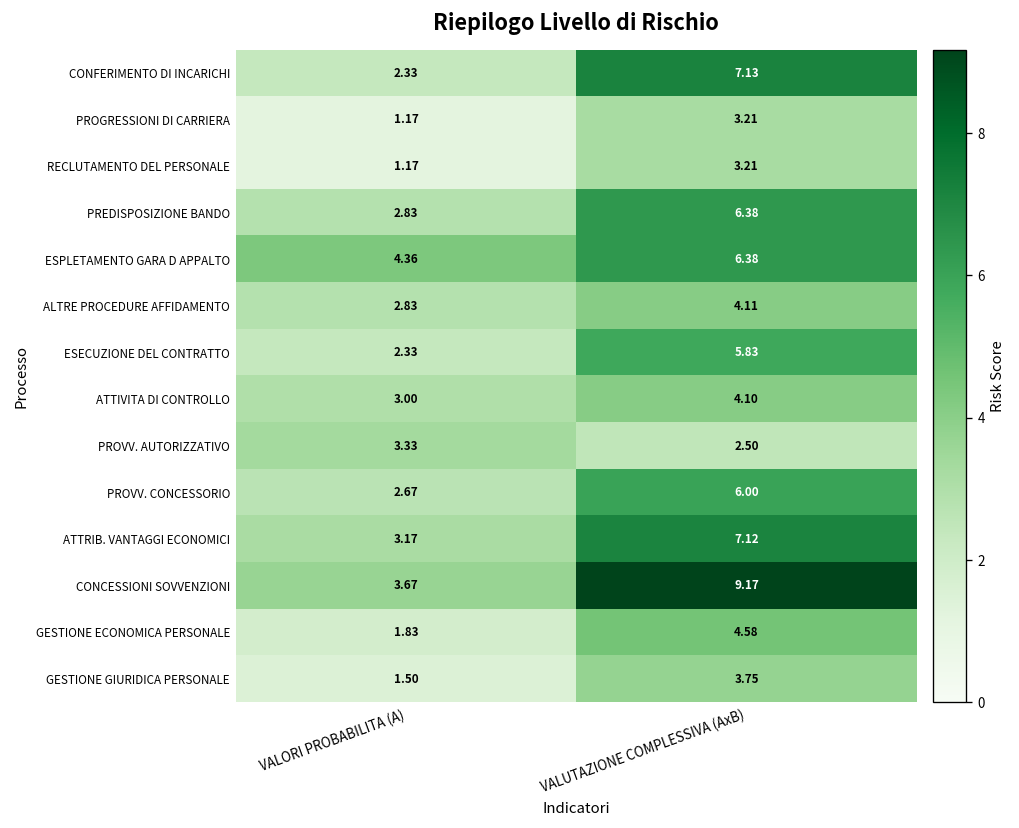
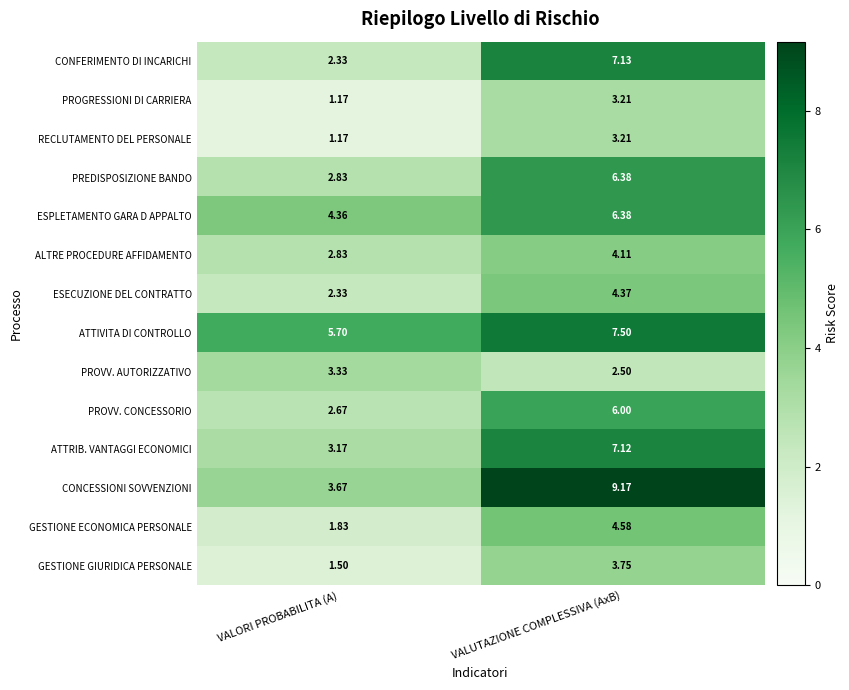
ESECUZIONE DEL CONTRATTO, VALUTAZIONE COMPLESSIVA (AxB): 5.83 -> 4.37
ATTIVITA DI CONTROLLO, VALORI PROBABILITA (A): 3.00 -> 5.70
ATTIVITA DI CONTROLLO, VALUTAZIONE COMPLESSIVA (AxB): 4.10 -> 7.50
